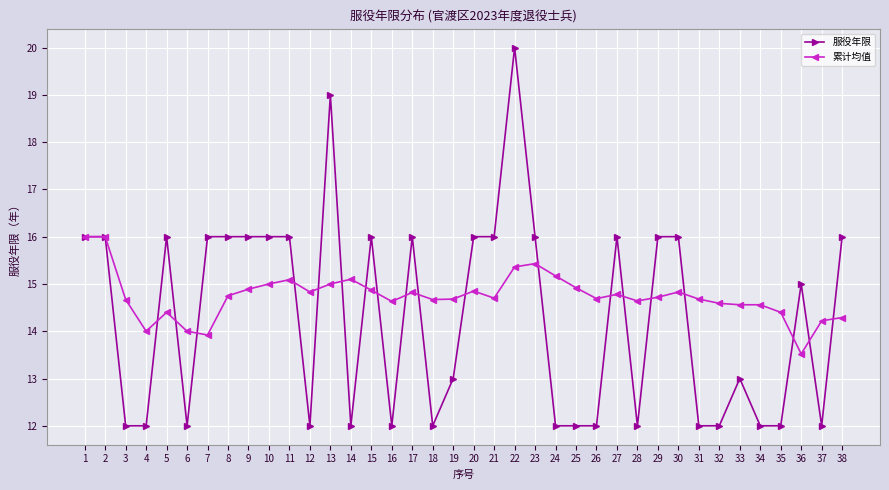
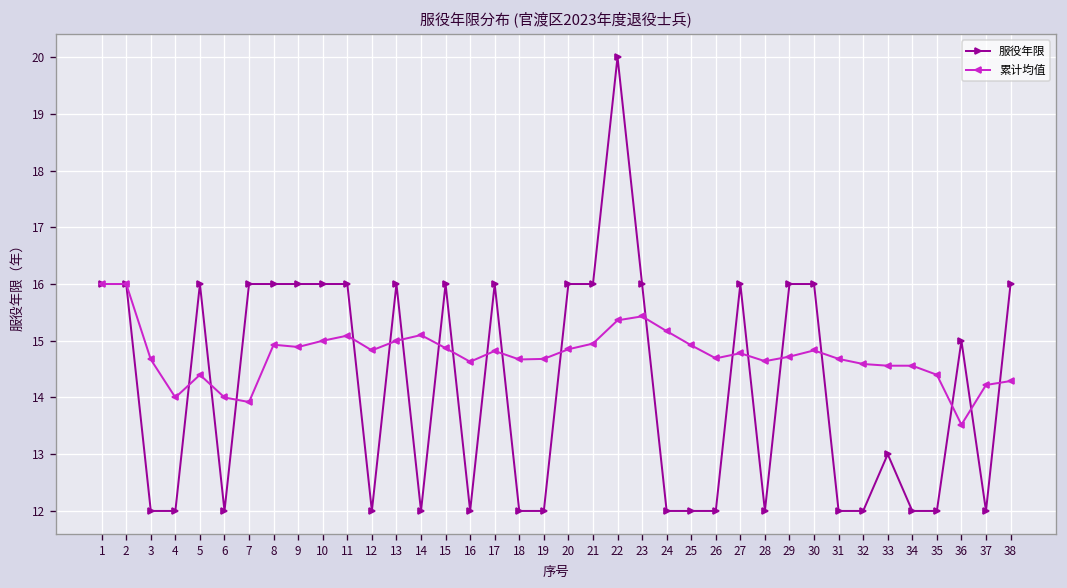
累计均值, 8: 14.8 -> 14.9
服役年限, 13: 19 -> 16
服役年限, 19: 13 -> 12
累计均值, 21: 14.7 -> 15.0
